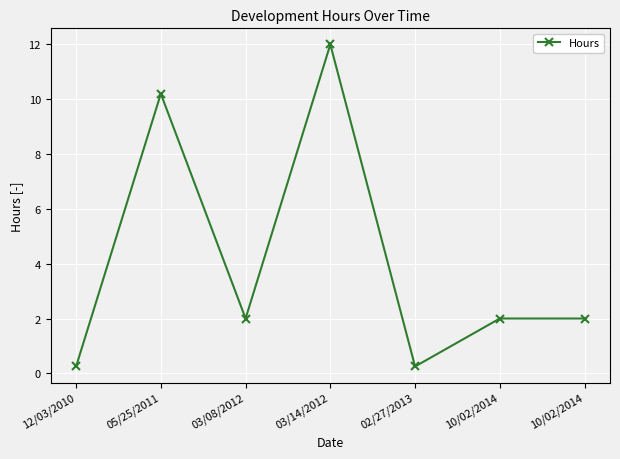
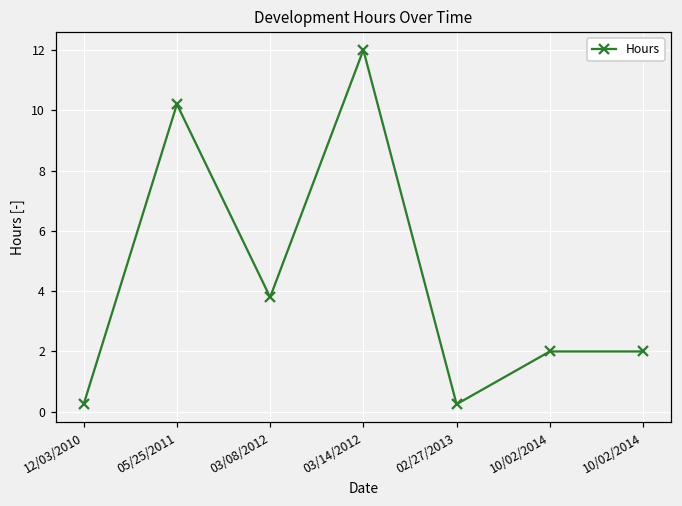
03/08/2012: 2.0 -> 3.8
